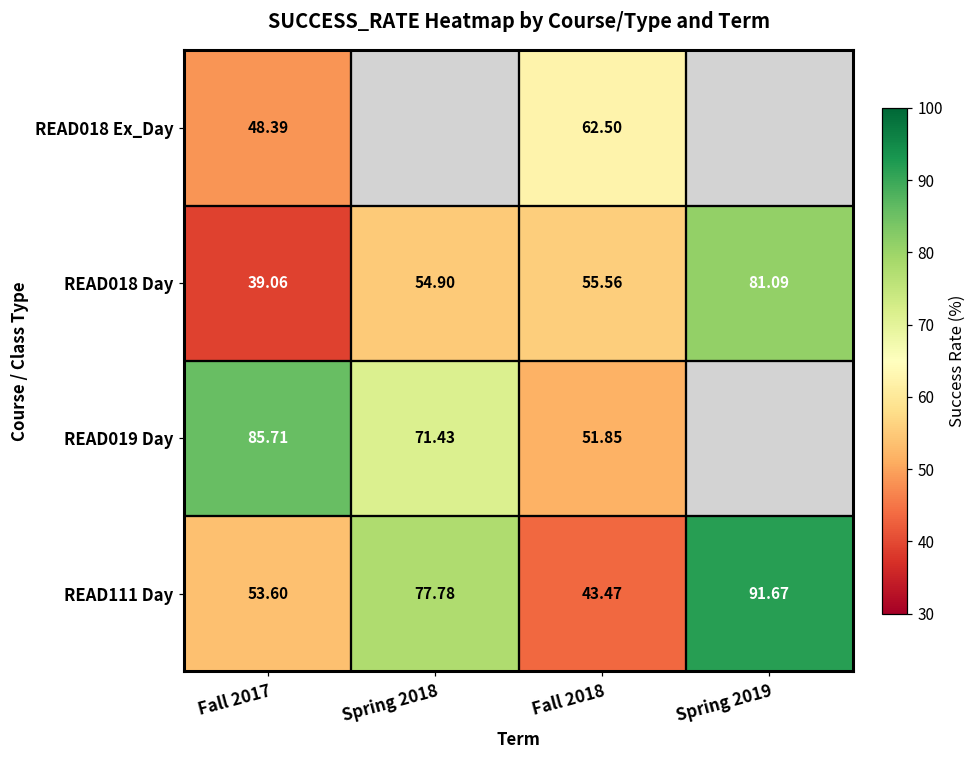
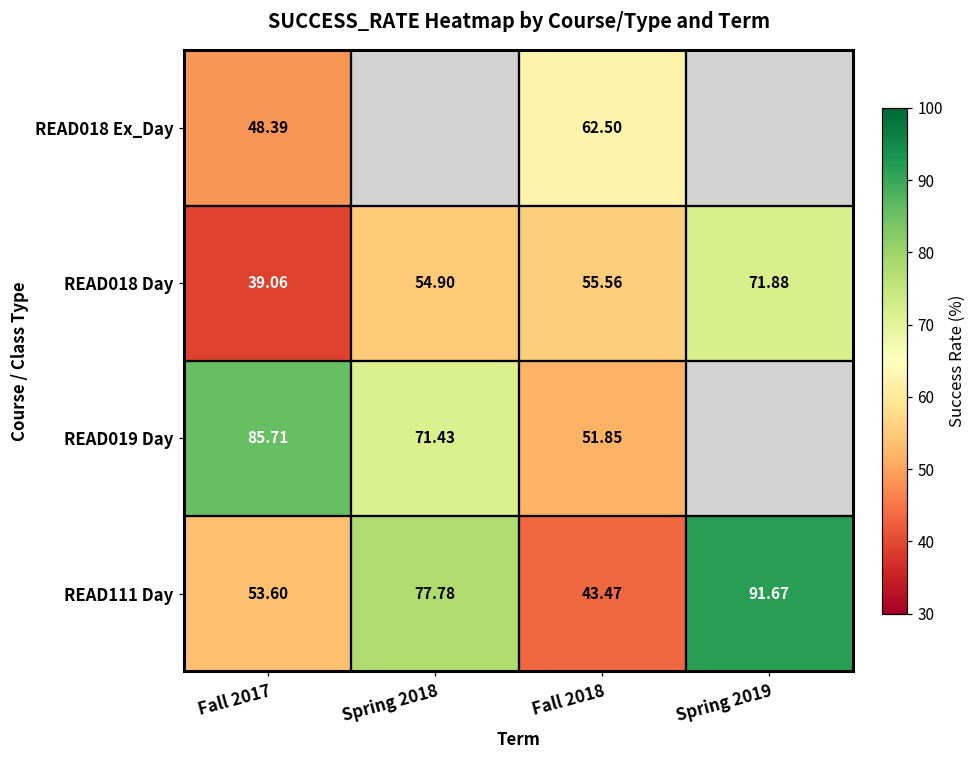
READ018 Day, Spring 2019: 81.09 -> 71.88
